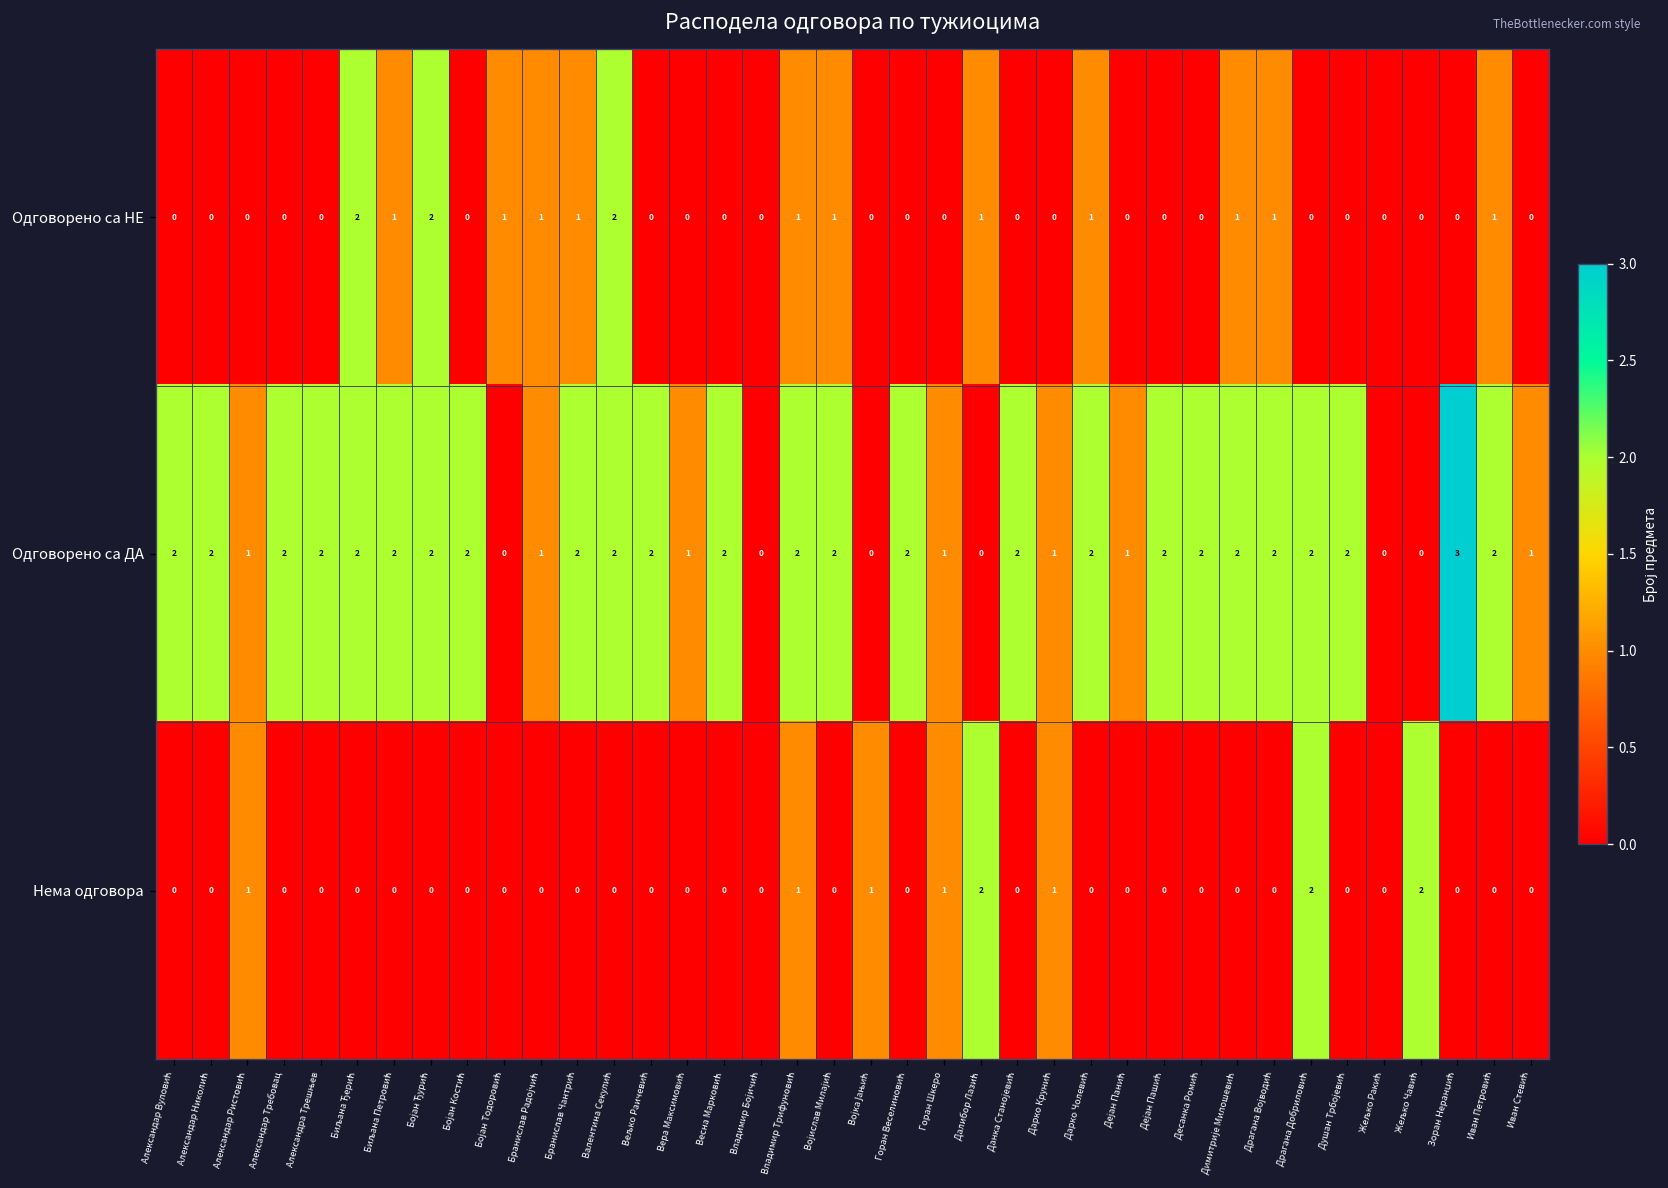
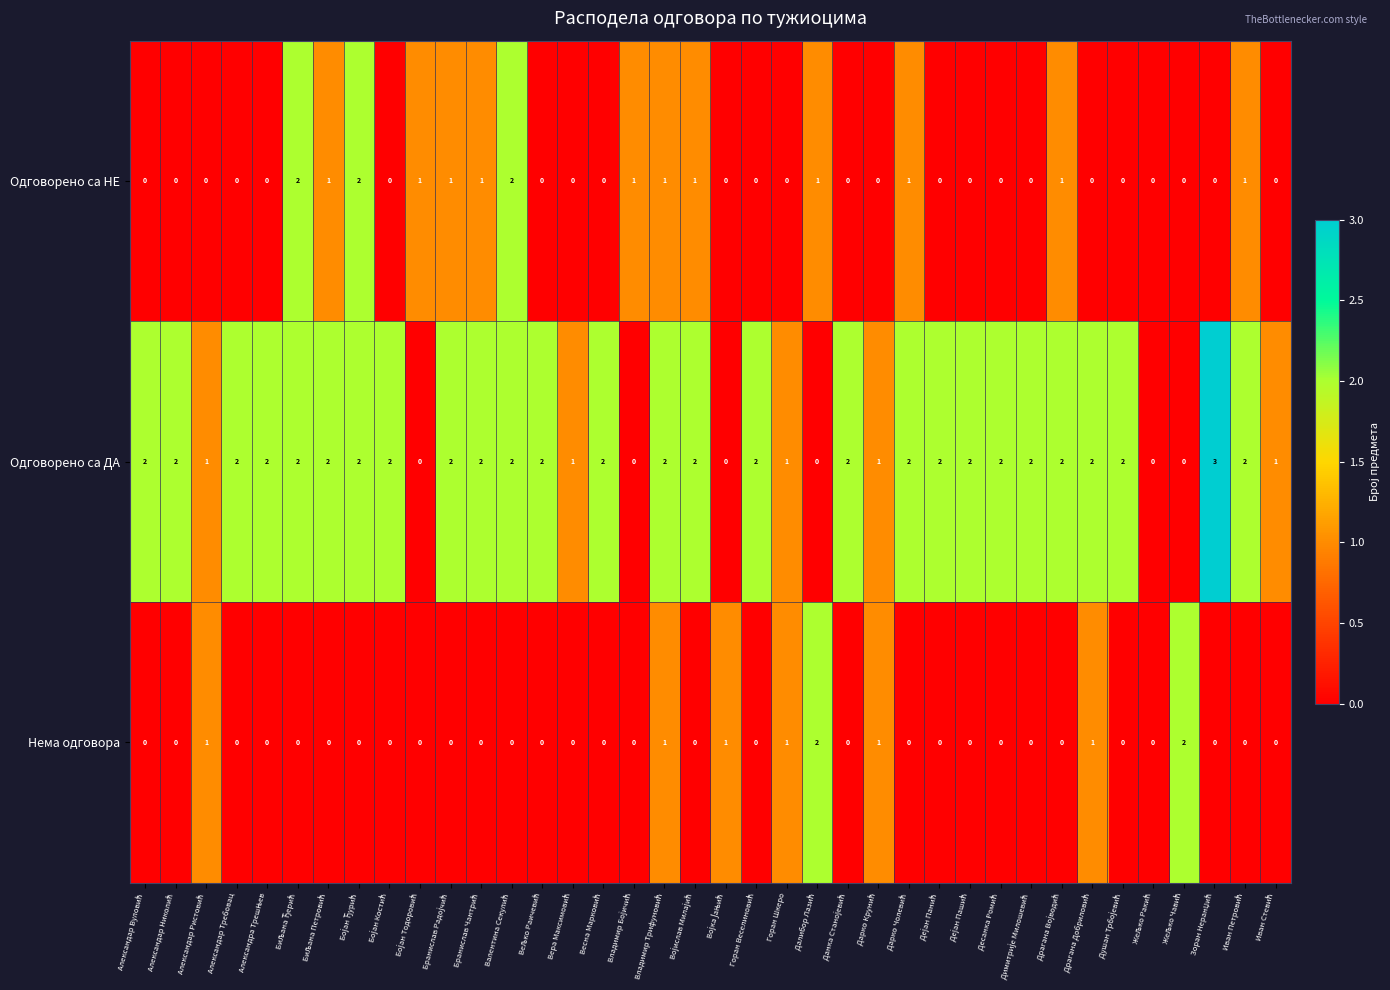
Одговорено са НЕ, Владимир Бојичић: 0 -> 1
Одговорено са НЕ, Димитрије Милошевић: 1 -> 0
Одговорено са ДА, Бранислав Радојчић: 1 -> 2
Одговорено са ДА, Дејан Панић: 1 -> 2
Нема одговора, Драгана Добриловић: 2 -> 1
